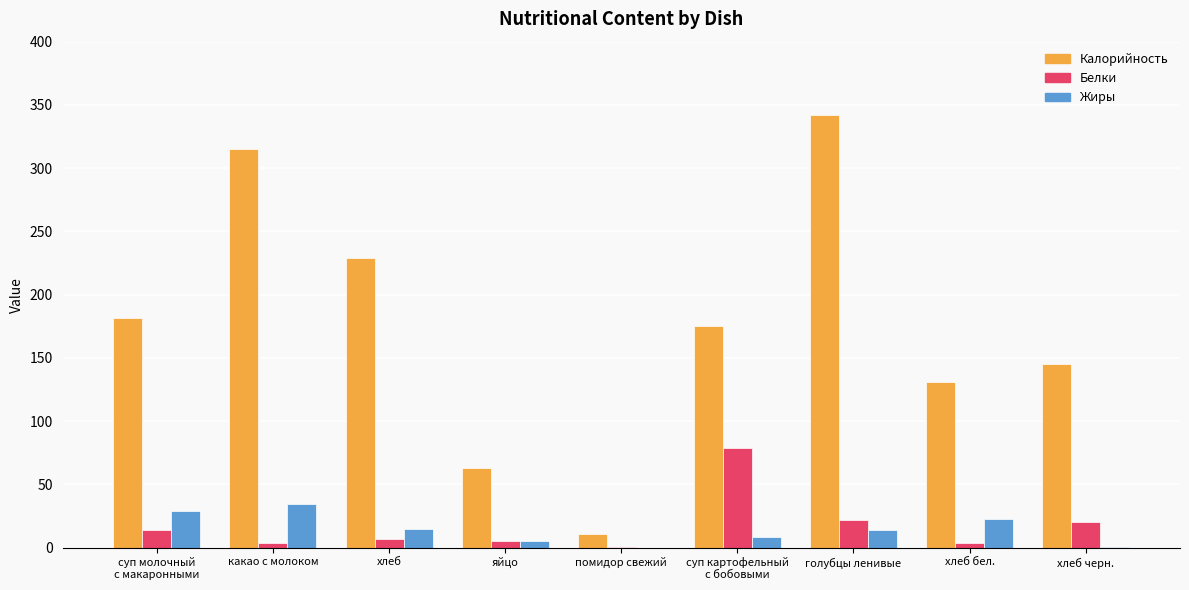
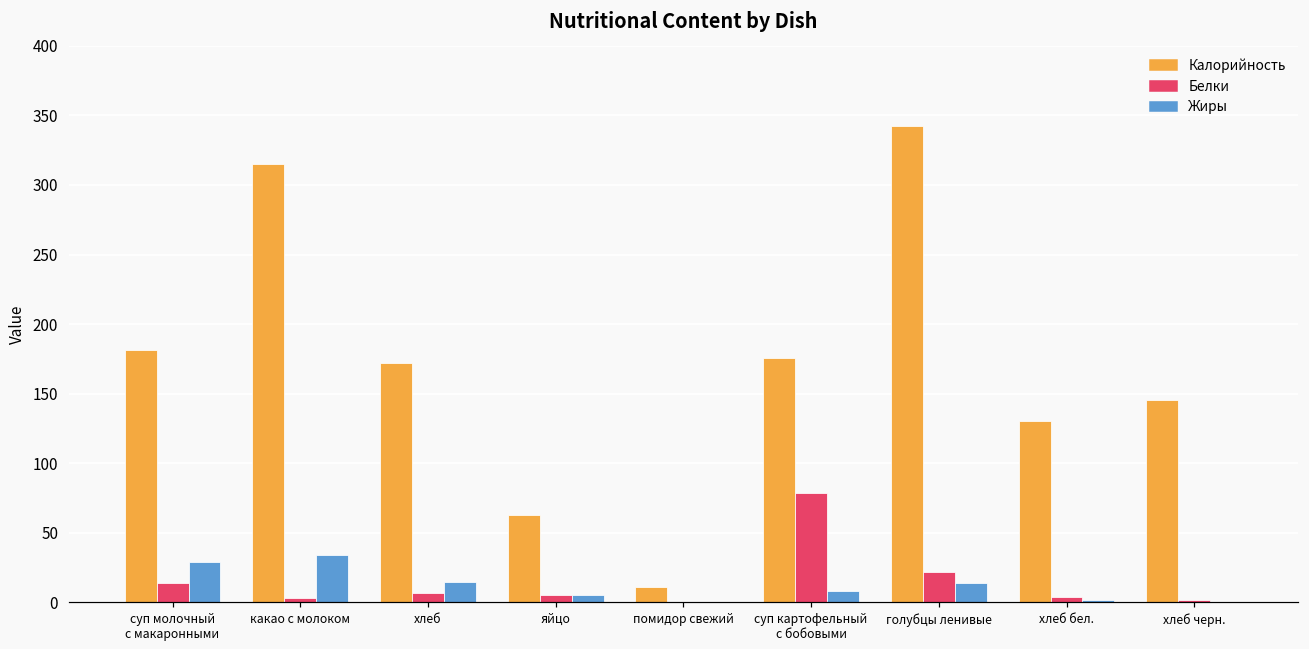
Калорийность, хлеб: 229 -> 172
Жиры, хлеб бел.: 22 -> 1
Белки, хлеб черн.: 20 -> 2
